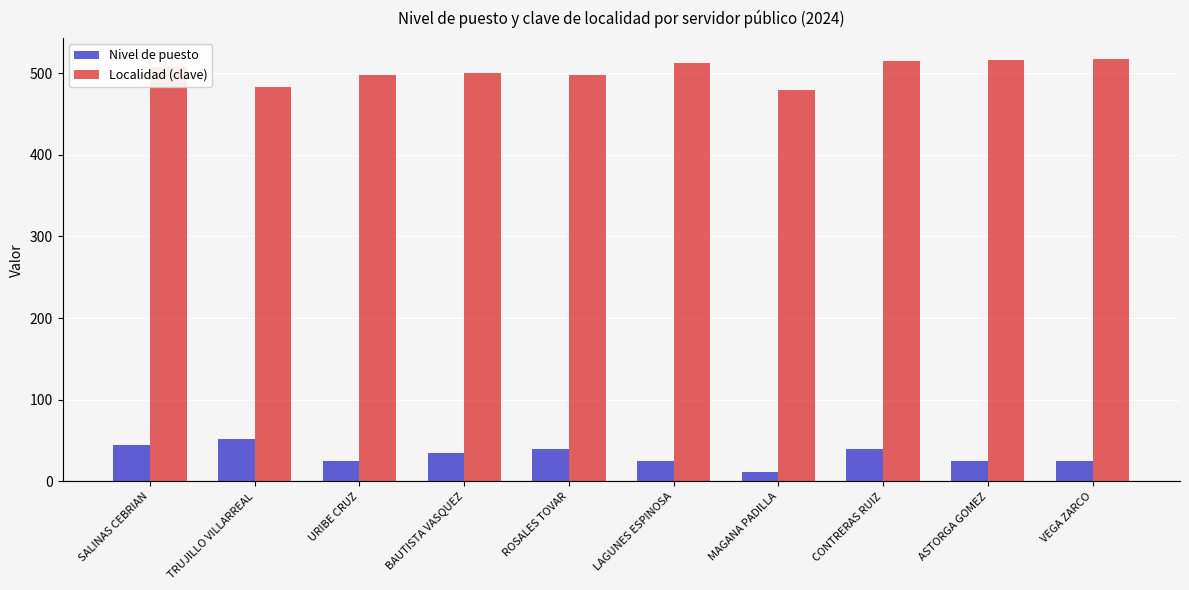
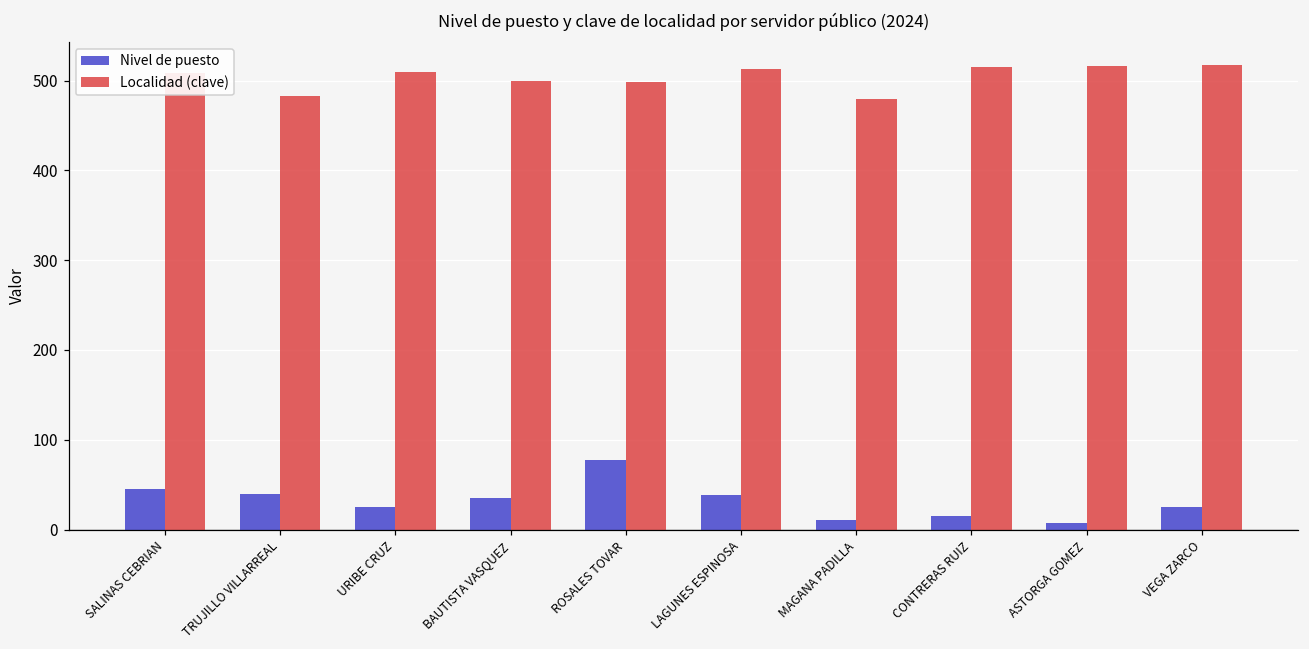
Nivel de puesto, TRUJILLO VILLARREAL: 50 -> 40
Localidad (clave), URIBE CRUZ: 500 -> 510
Nivel de puesto, ROSALES TOVAR: 40 -> 80
Nivel de puesto, LAGUNES ESPINOSA: 30 -> 40
Nivel de puesto, CONTRERAS RUIZ: 40 -> 20
Nivel de puesto, ASTORGA GOMEZ: 30 -> 10
